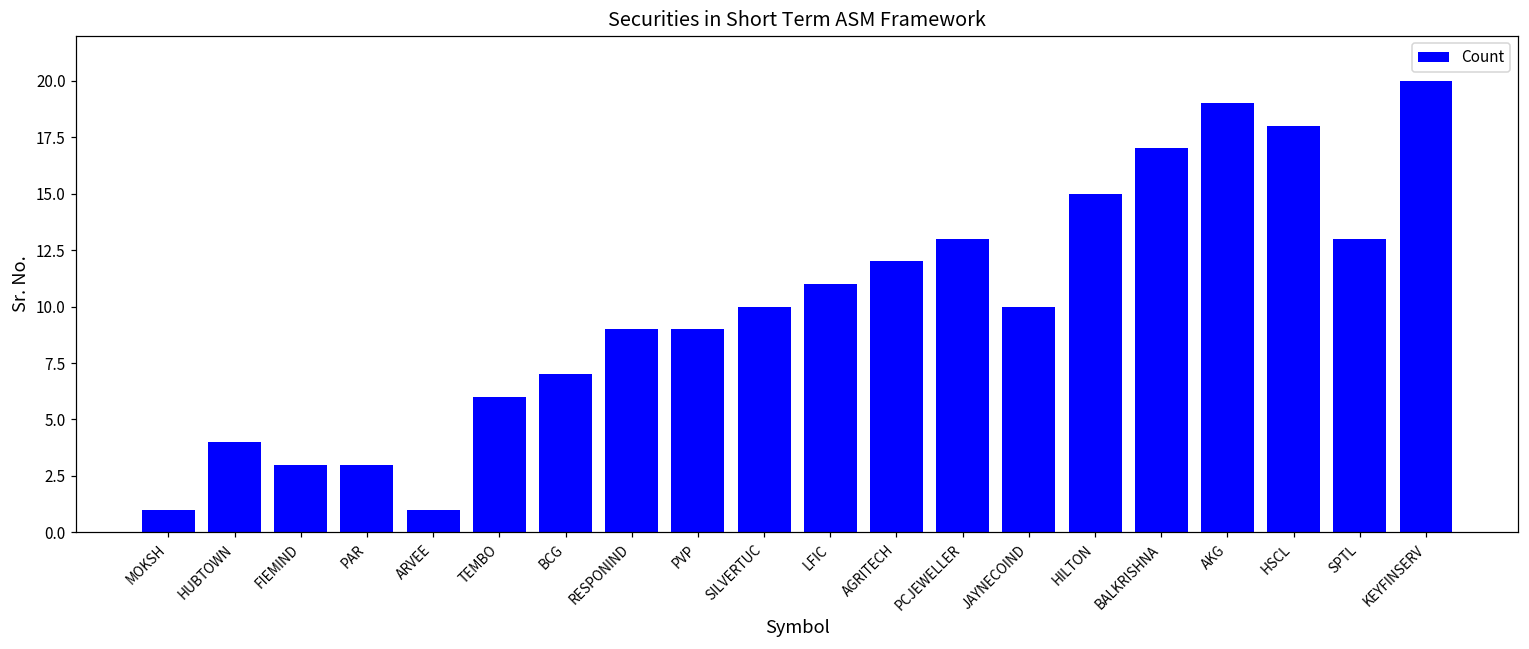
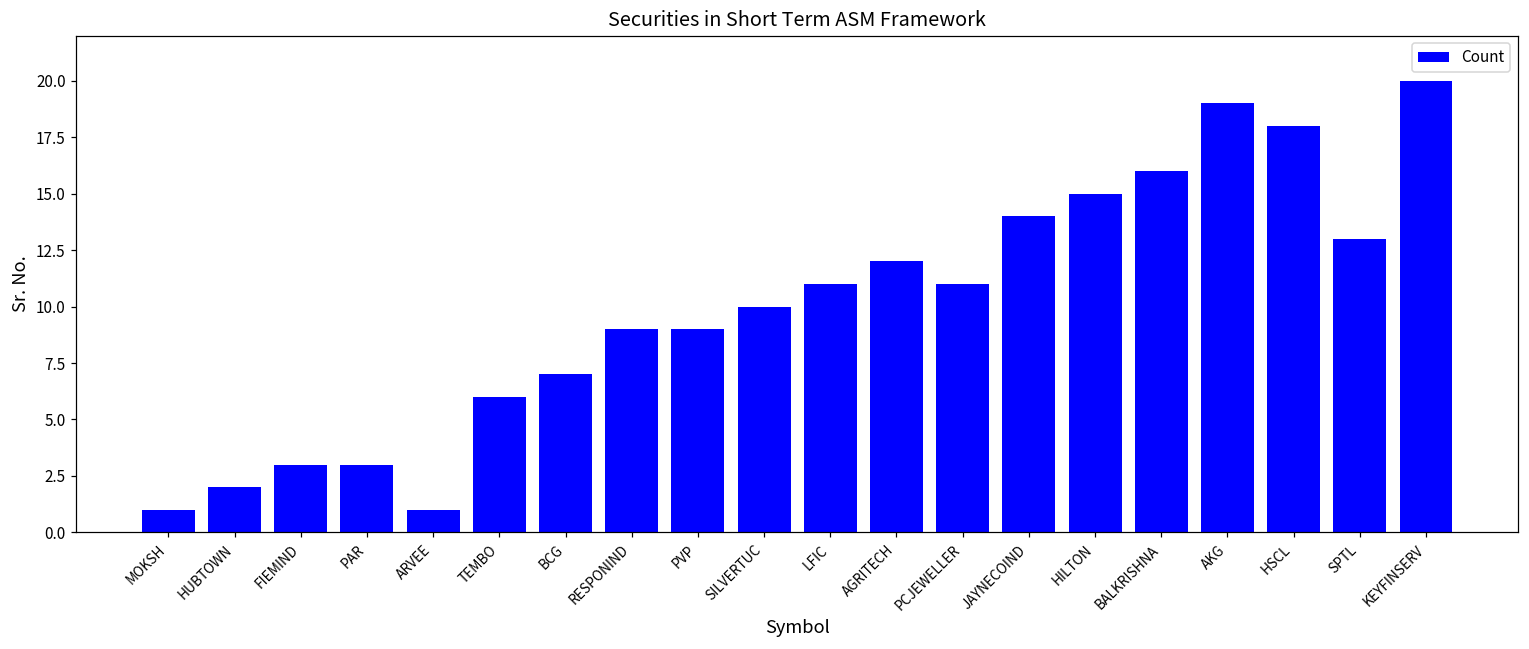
HUBTOWN: 4 -> 2
PCJEWELLER: 13 -> 11
JAYNECOIND: 10 -> 14
BALKRISHNA: 17 -> 16
